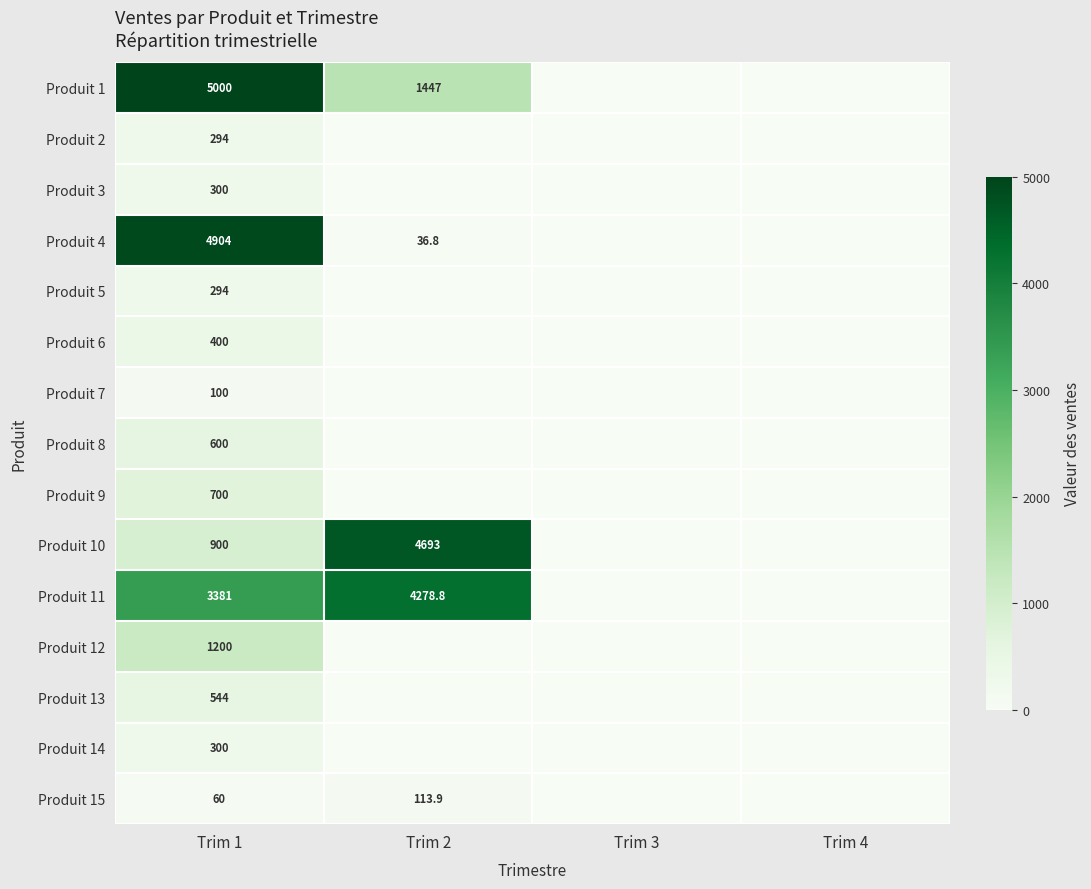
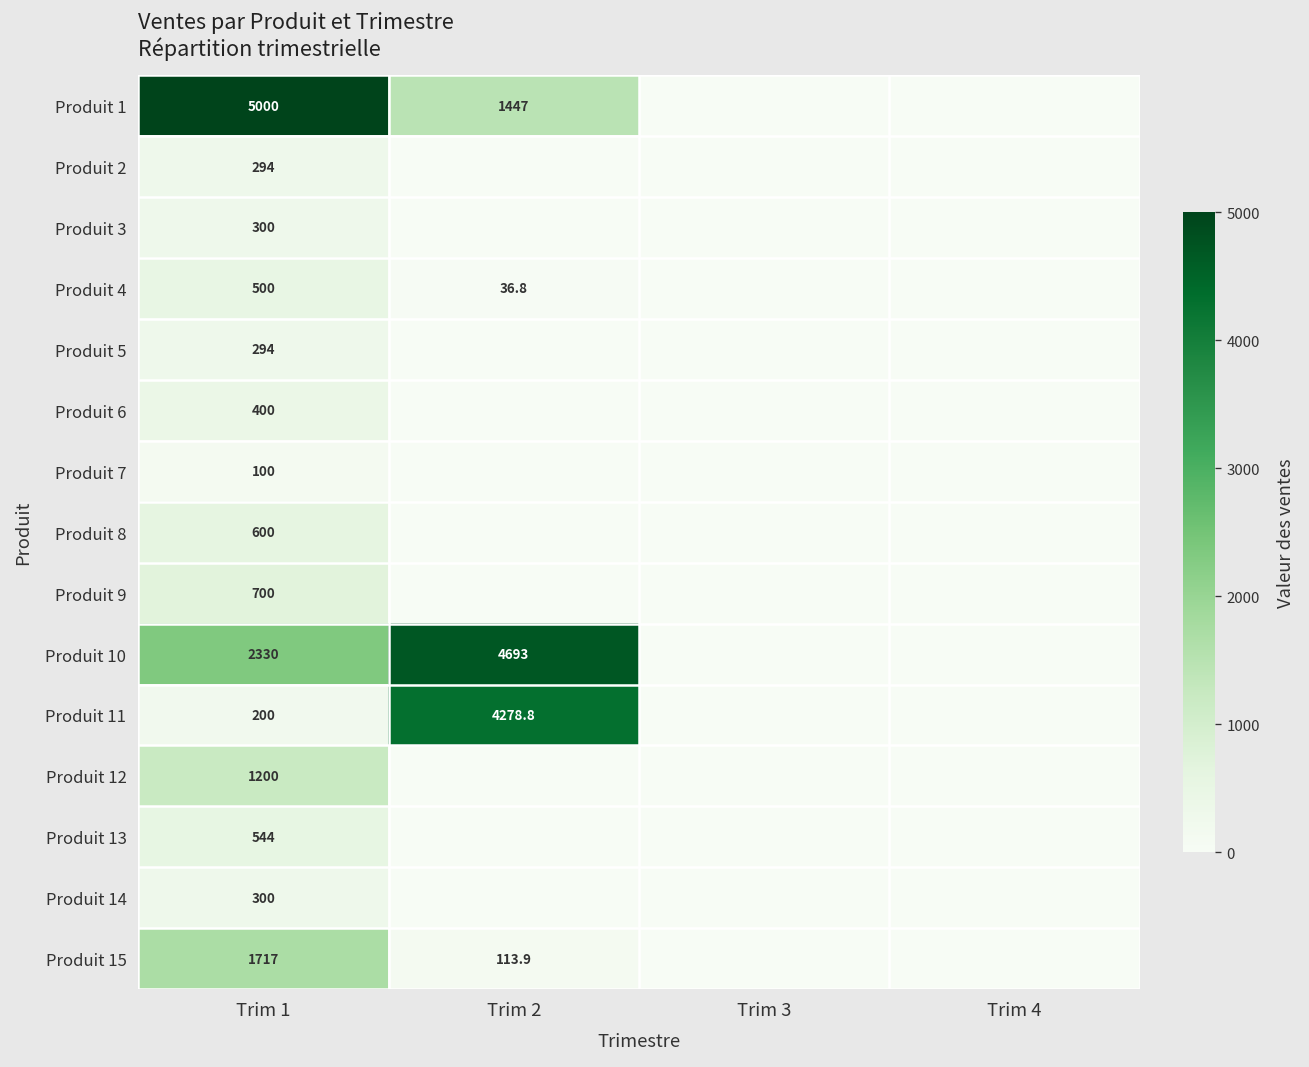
Produit 4, Trim 1: 4904 -> 500
Produit 10, Trim 1: 900 -> 2330
Produit 11, Trim 1: 3381 -> 200
Produit 15, Trim 1: 60 -> 1717
